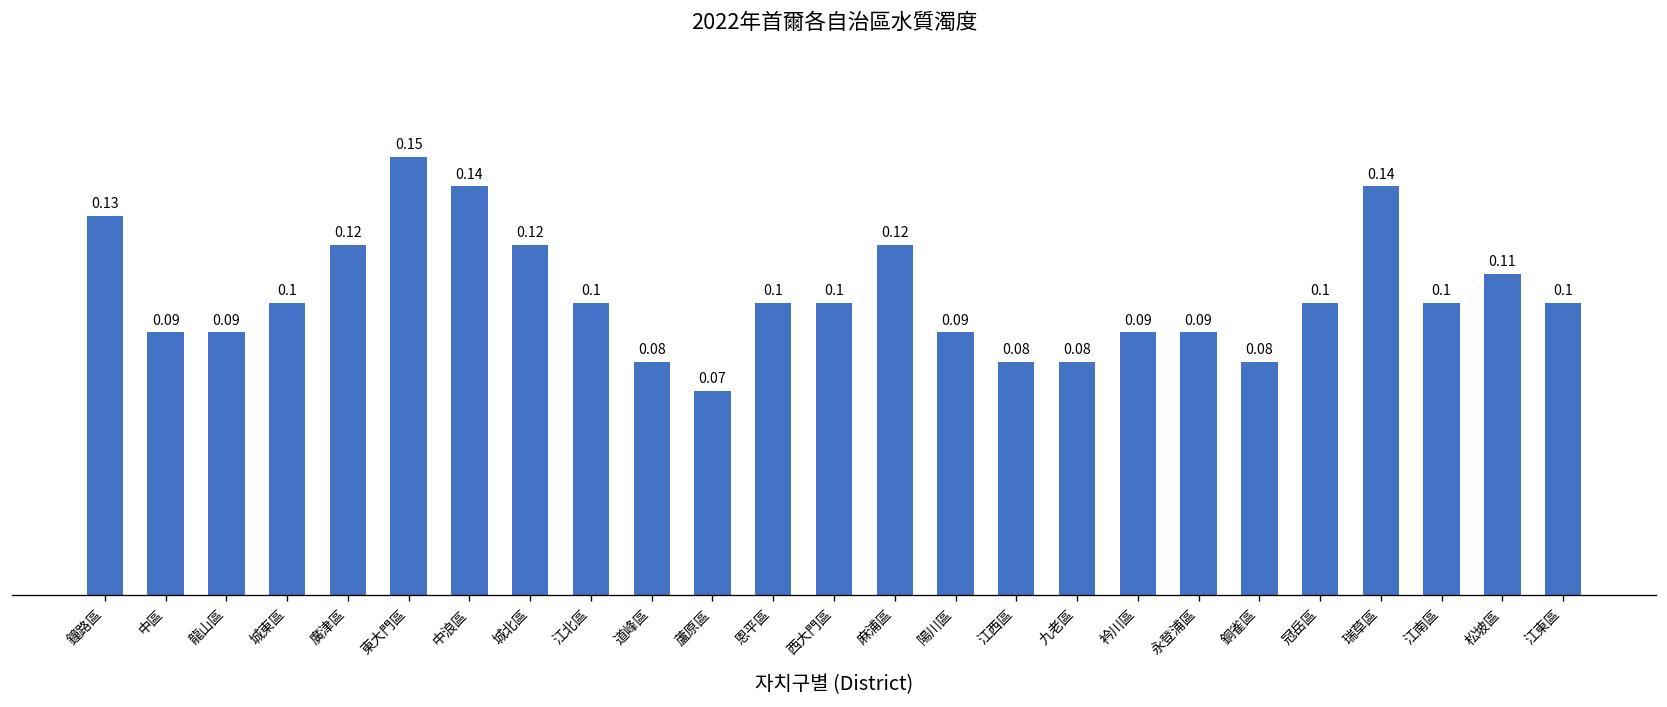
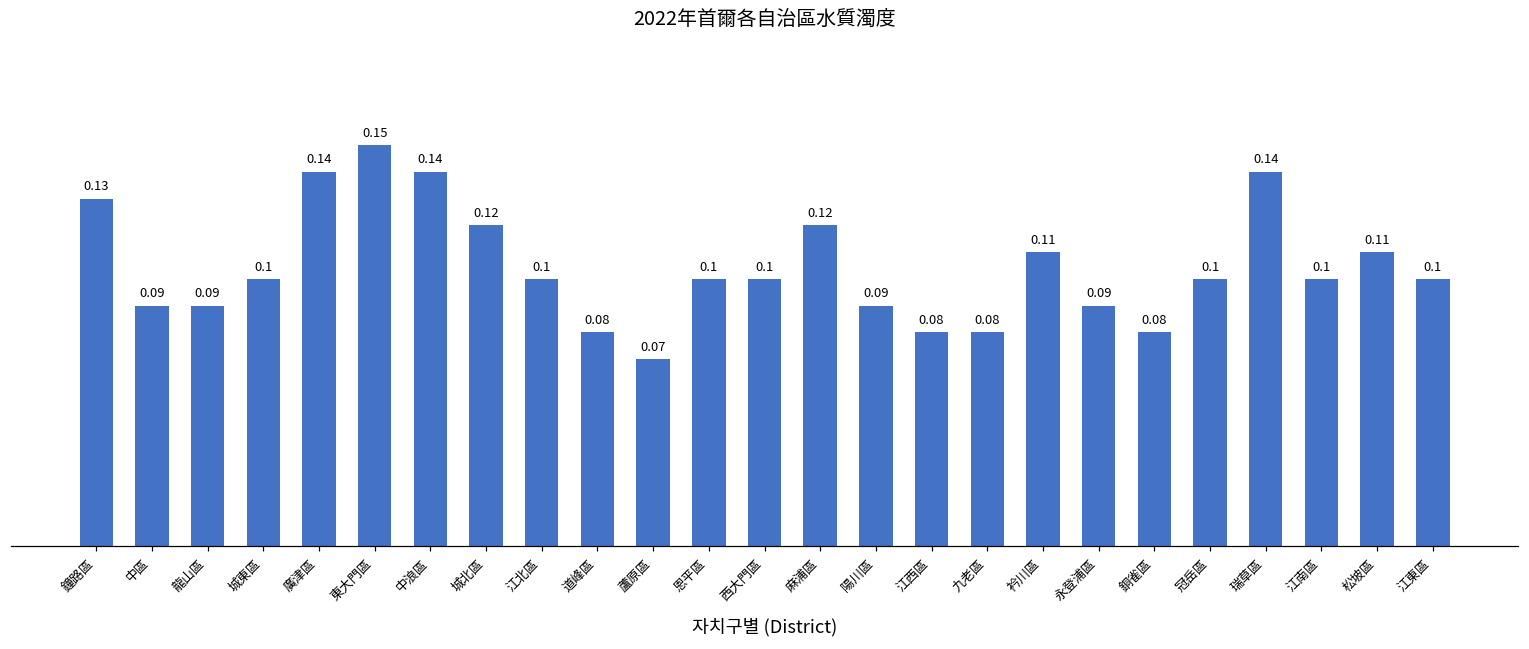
廣津區: 0.12 -> 0.14
衿川區: 0.09 -> 0.11
